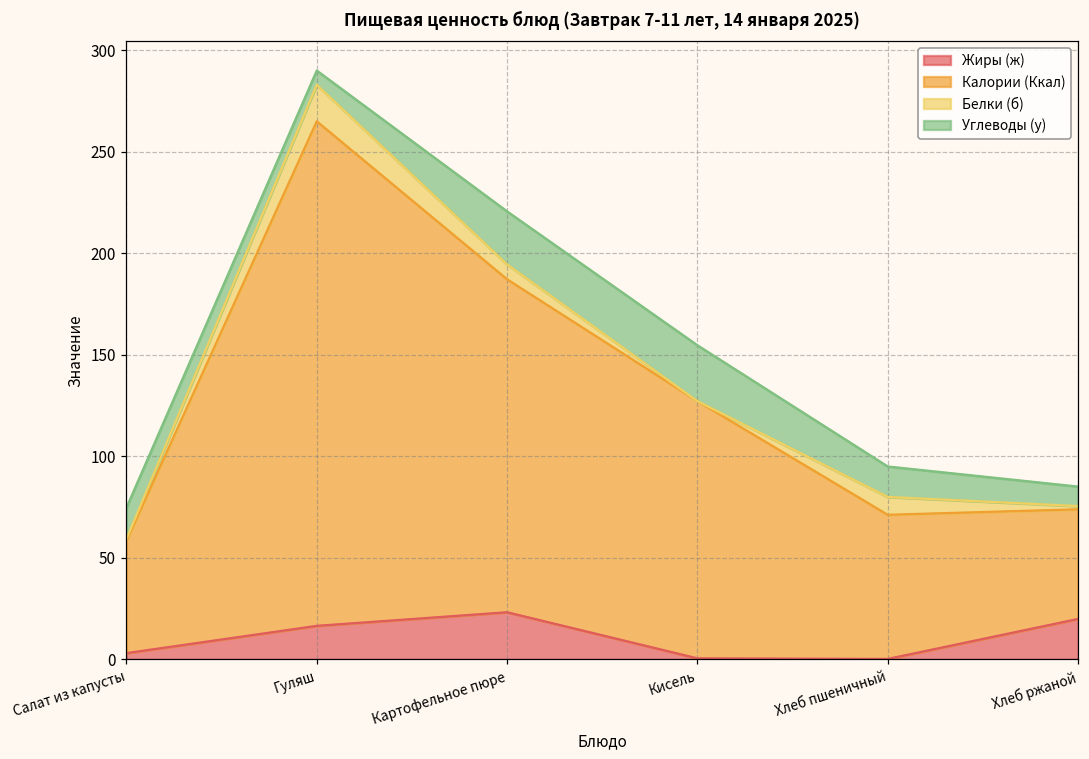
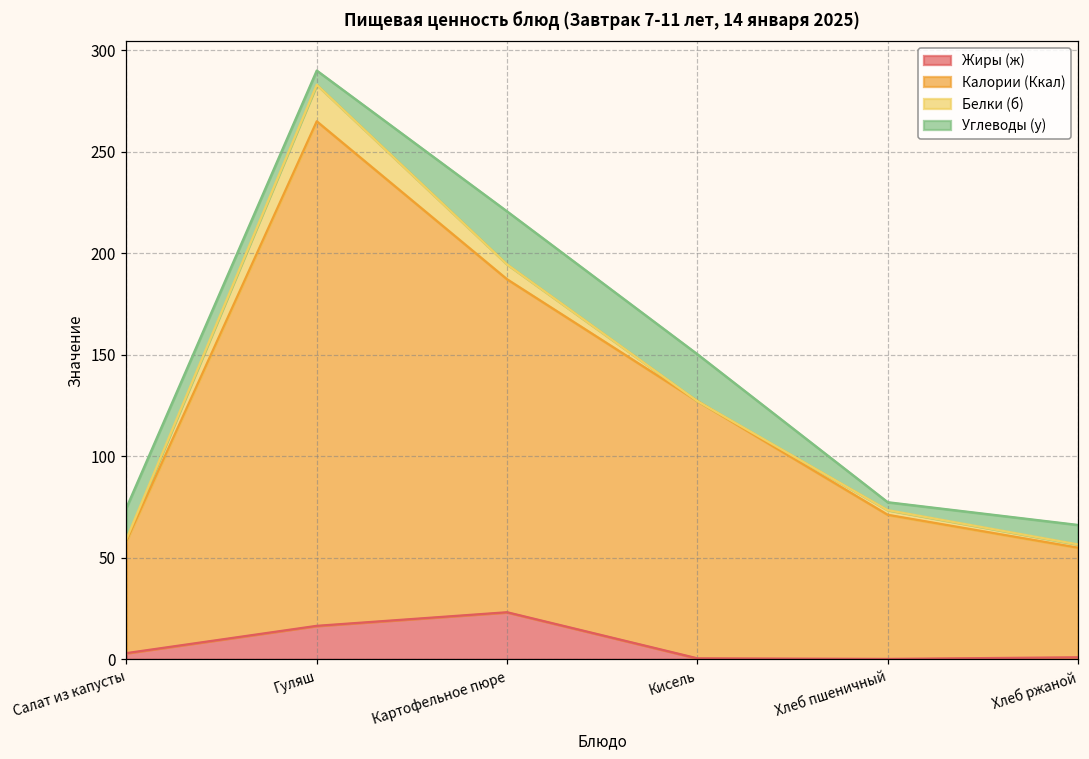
Углеводы (у), Кисель: 27 -> 23
Белки (б), Хлеб пшеничный: 9 -> 2
Углеводы (у), Хлеб пшеничный: 15 -> 4
Жиры (ж), Хлеб ржаной: 20 -> 1
